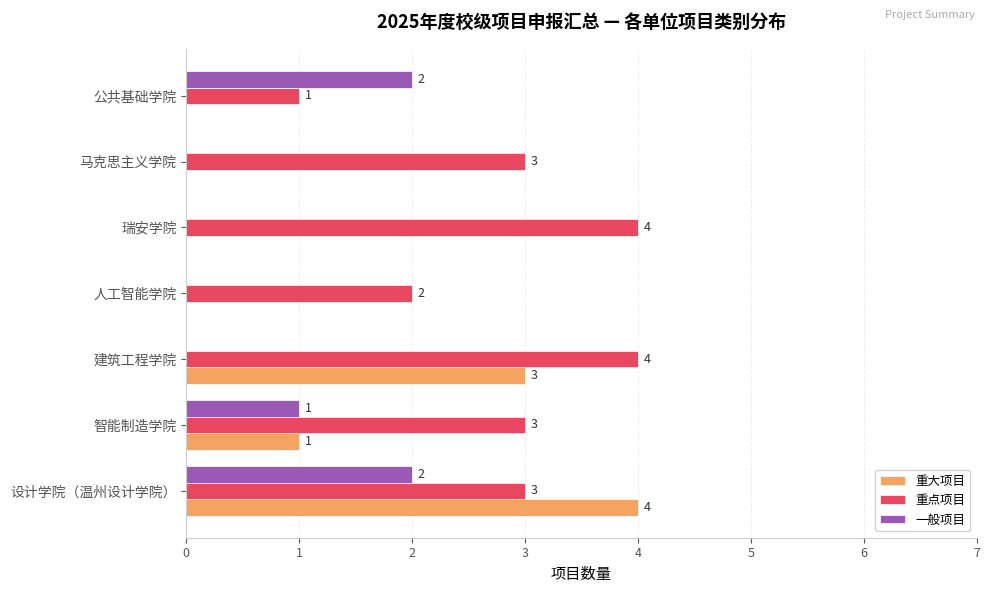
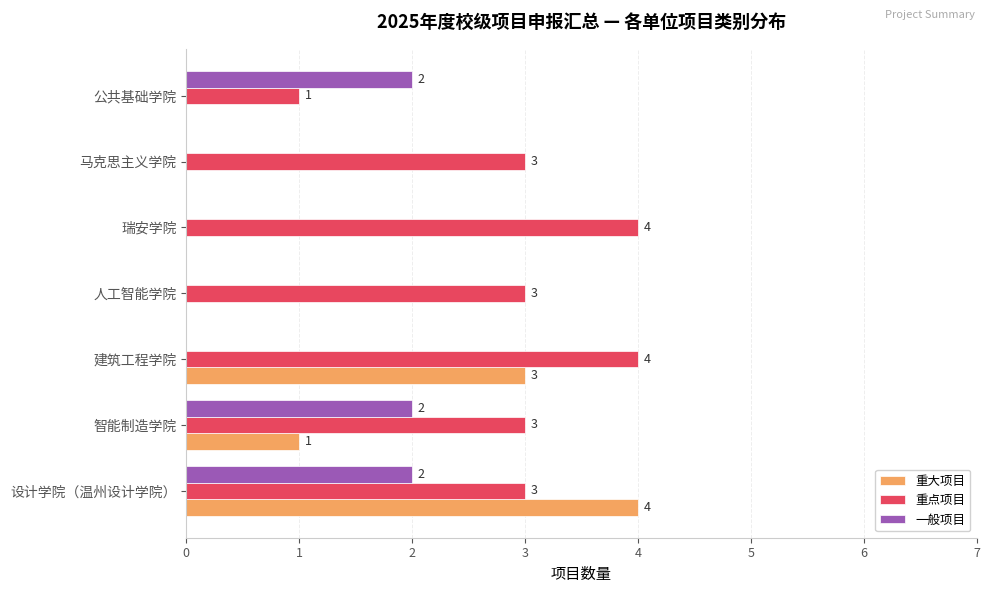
重点项目, 人工智能学院: 2 -> 3
一般项目, 智能制造学院: 1 -> 2
